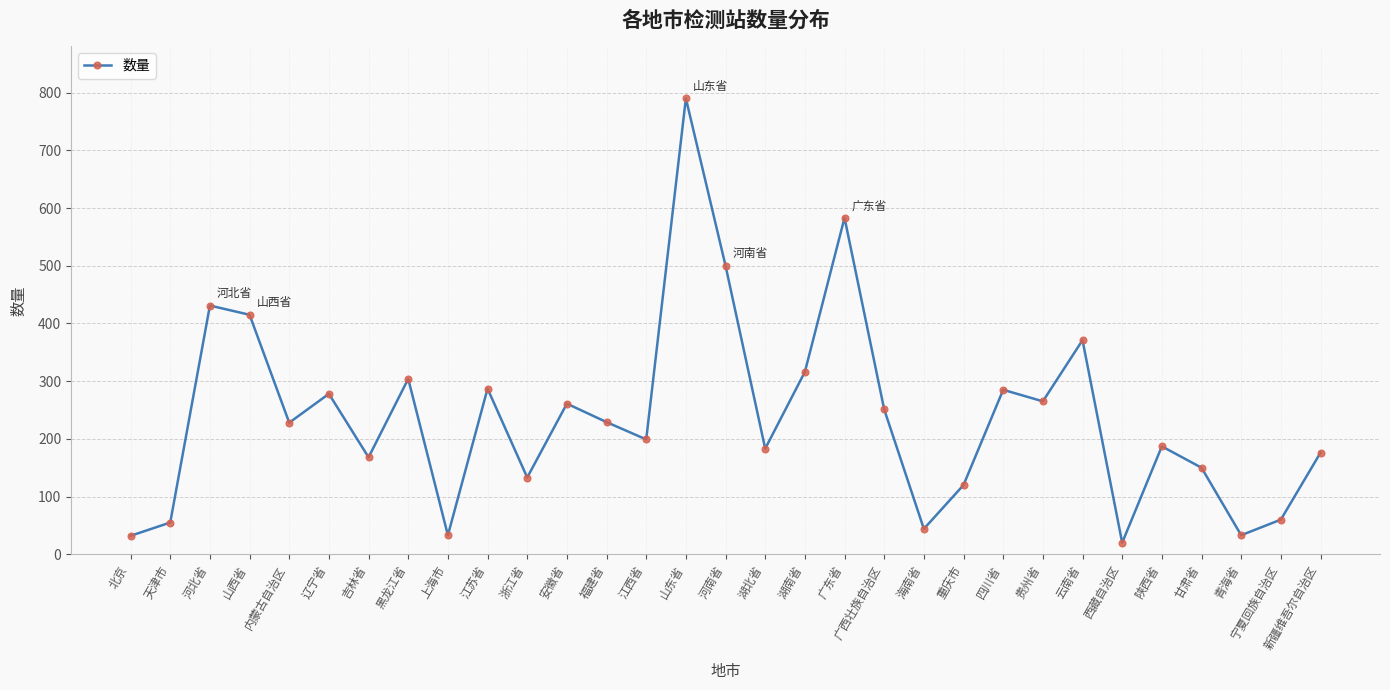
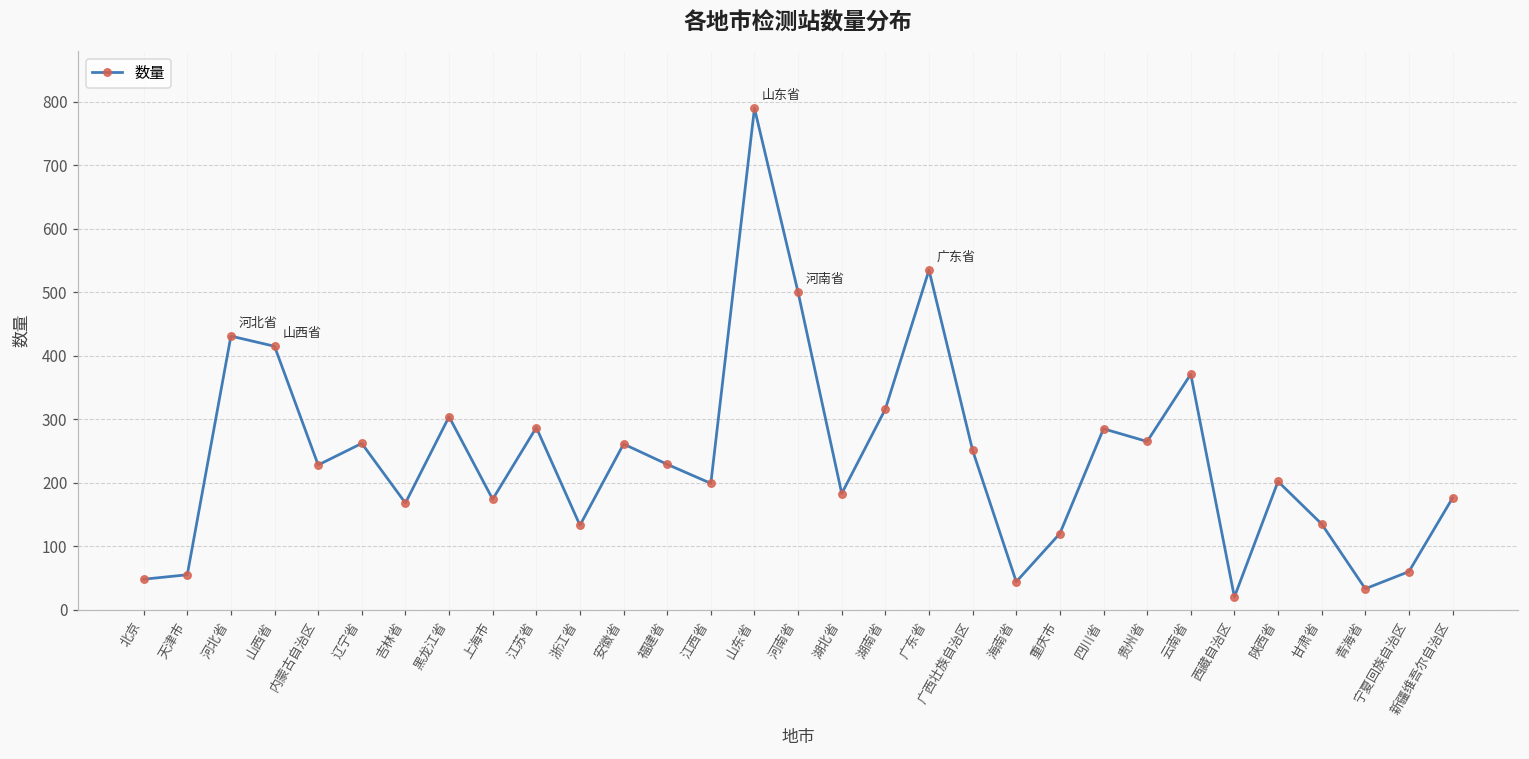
北京: 30 -> 50
辽宁省: 280 -> 260
上海市: 30 -> 170
广东省: 580 -> 540
陕西省: 190 -> 200
甘肃省: 150 -> 140
